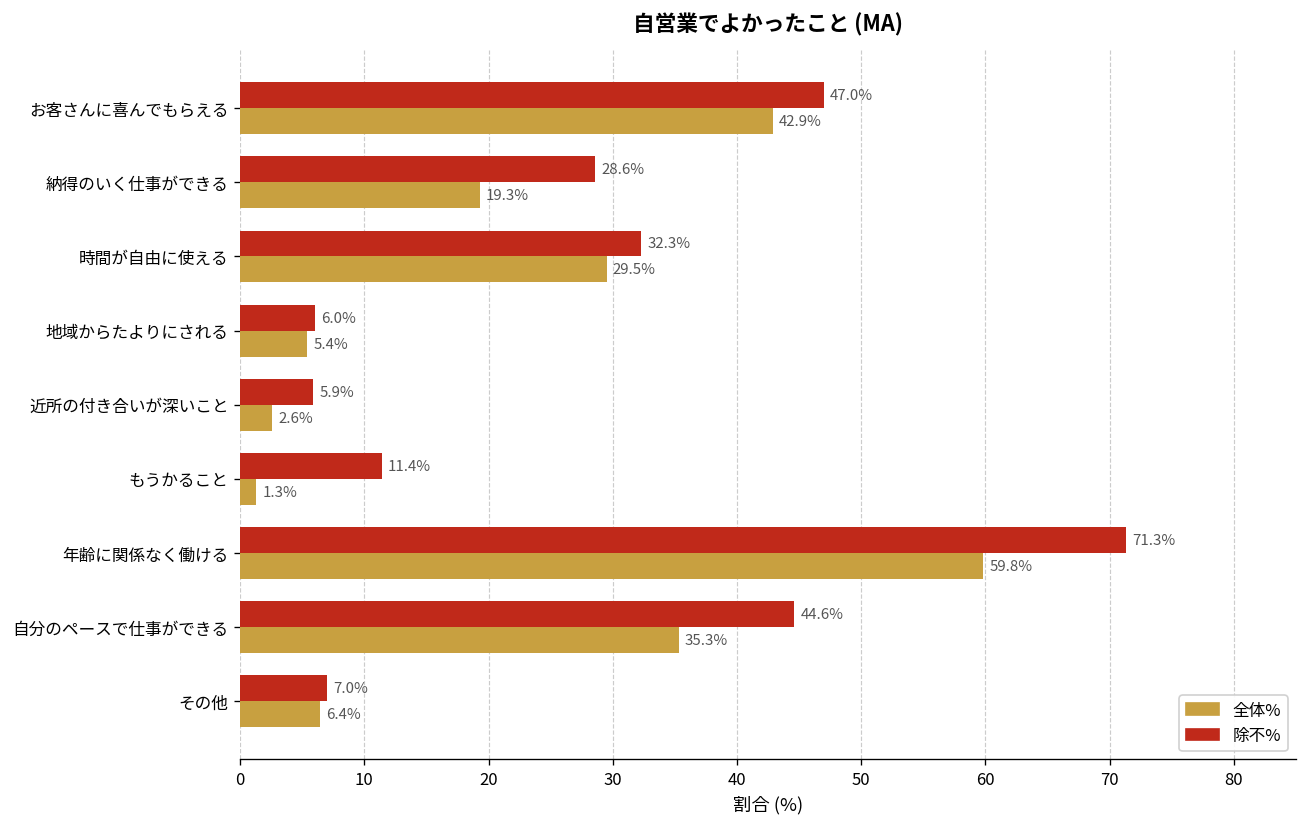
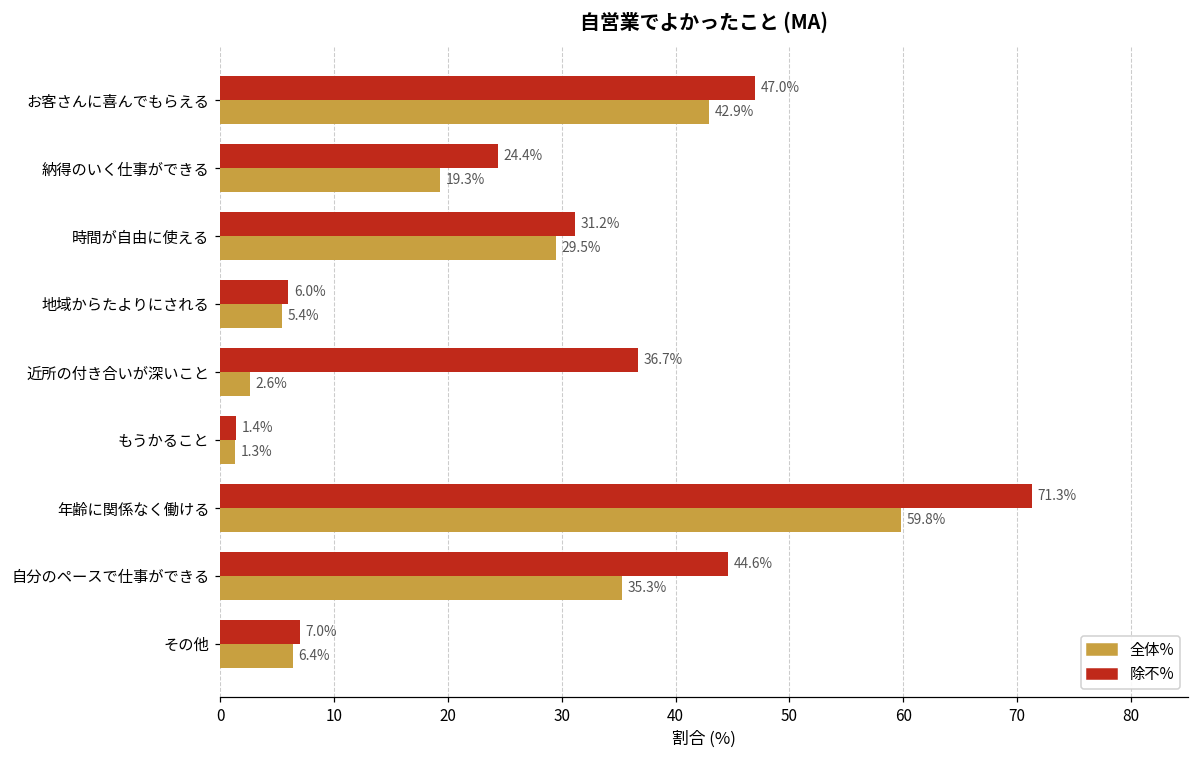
除不%, 納得のいく仕事ができる: 28.6% -> 24.4%
除不%, 時間が自由に使える: 32.3% -> 31.2%
除不%, 近所の付き合いが深いこと: 5.9% -> 36.7%
除不%, もうかること: 11.4% -> 1.4%
